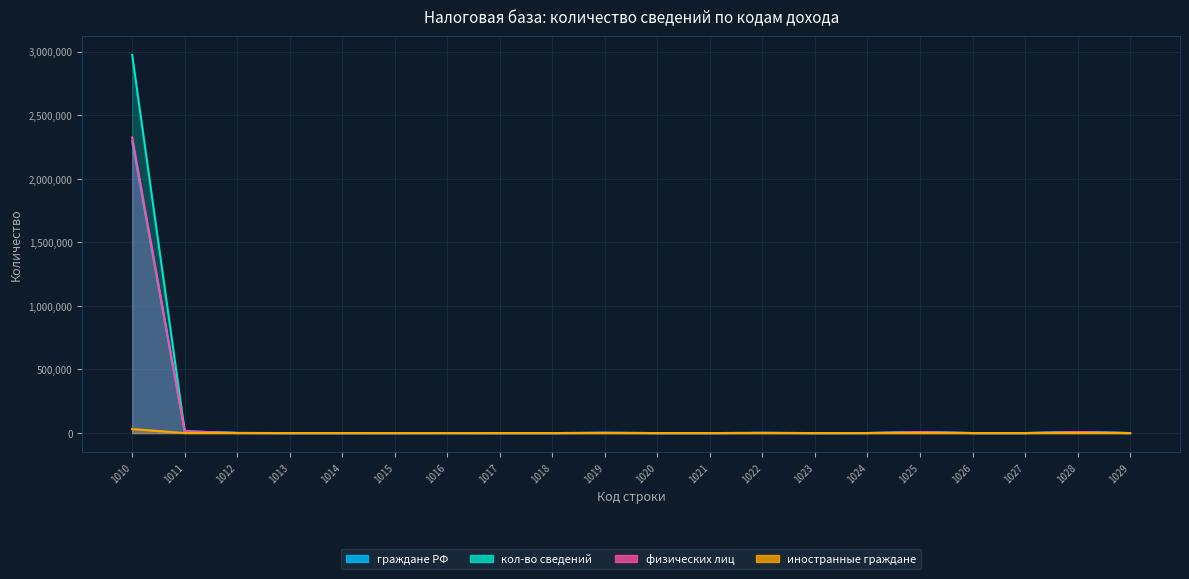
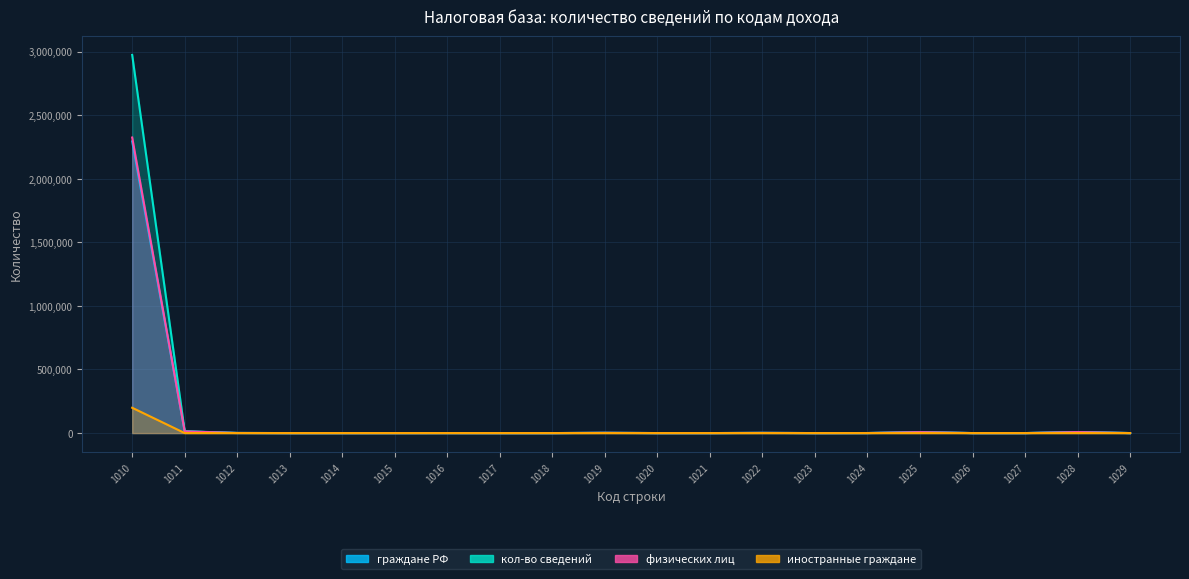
иностранные граждане, 1010: 30,000 -> 200,000
